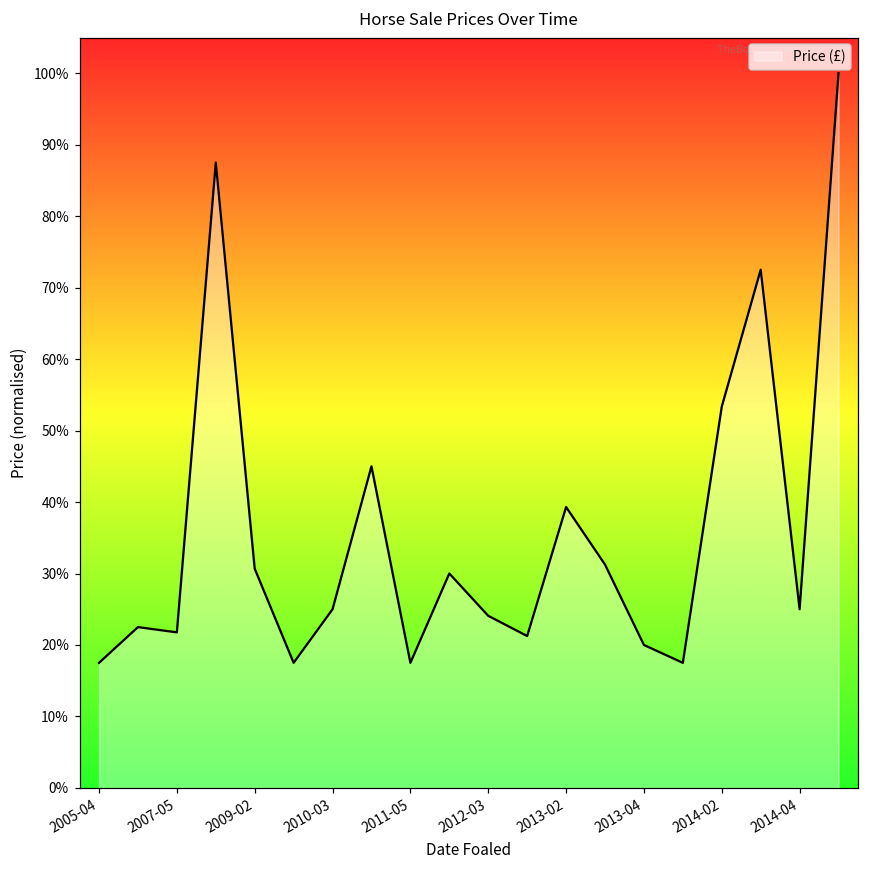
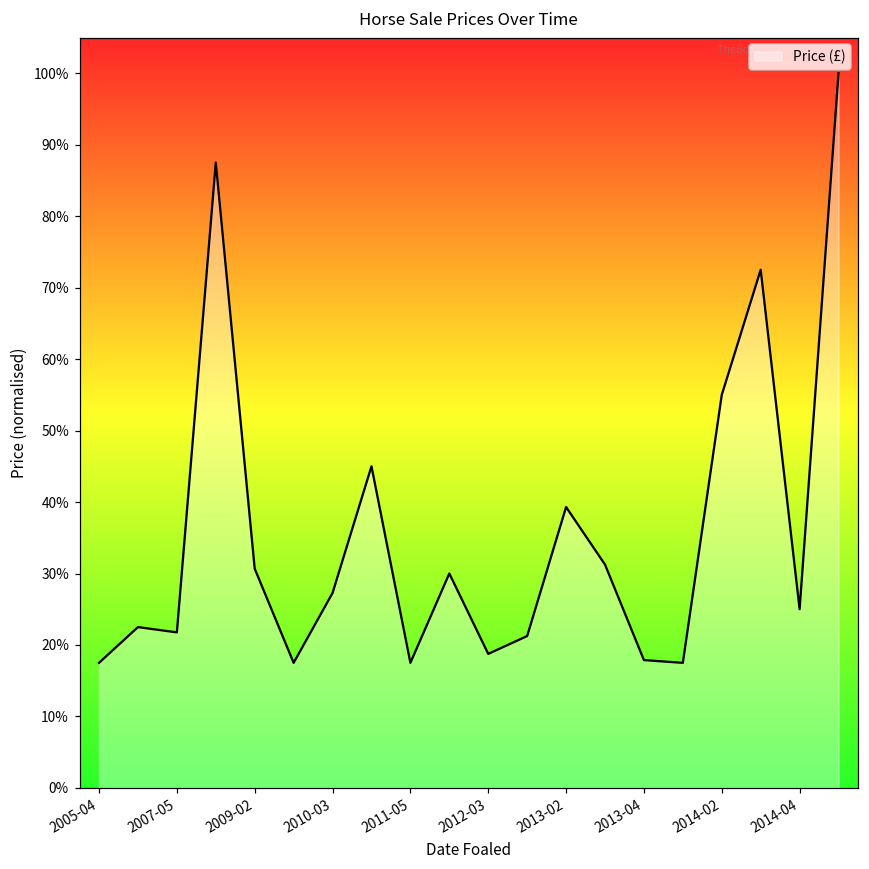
2010-03: 25% -> 27%
2012-03: 24% -> 19%
2013-04: 20% -> 18%
2014-02: 53% -> 55%
